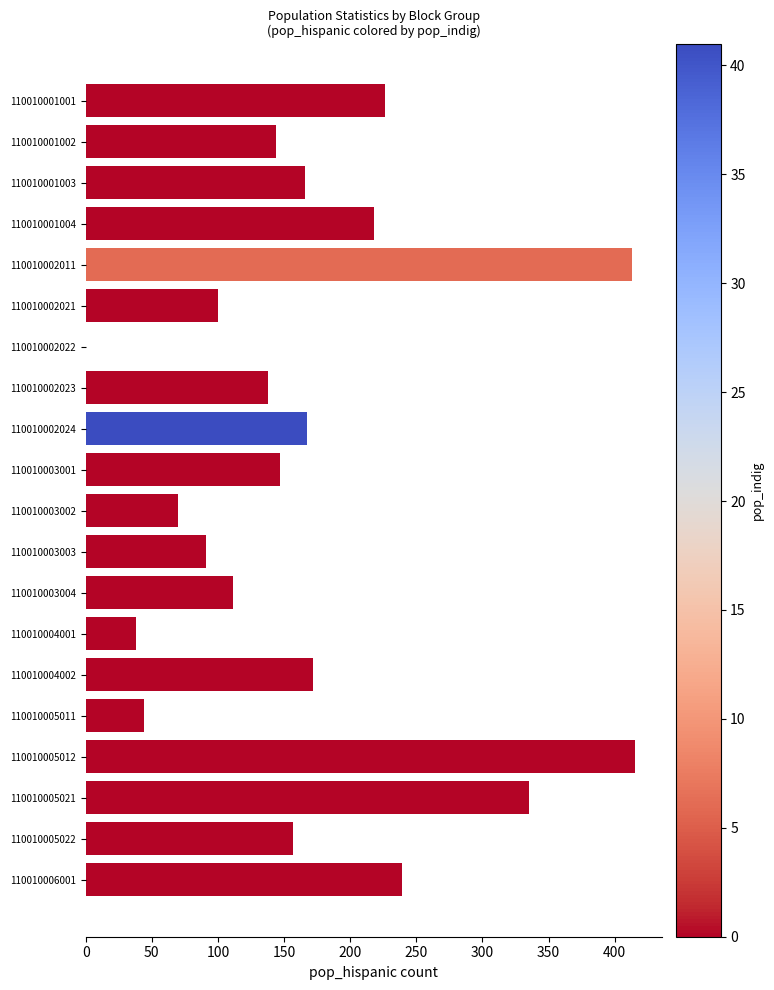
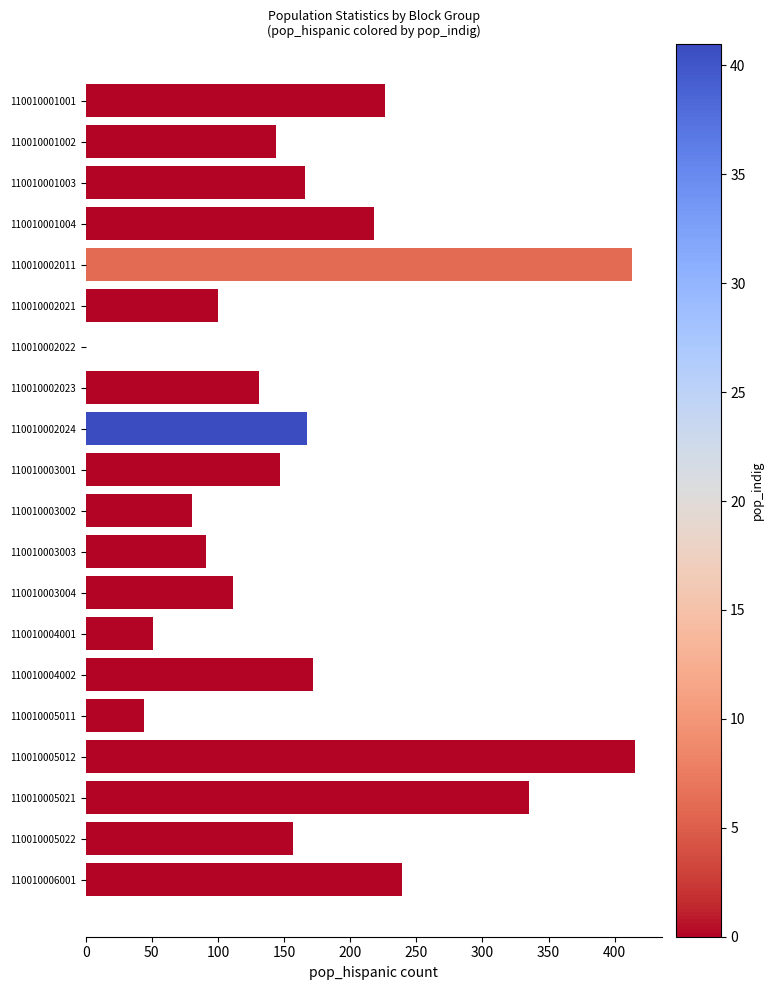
110010002023: 138 -> 131
110010003002: 70 -> 80
110010004001: 38 -> 51
